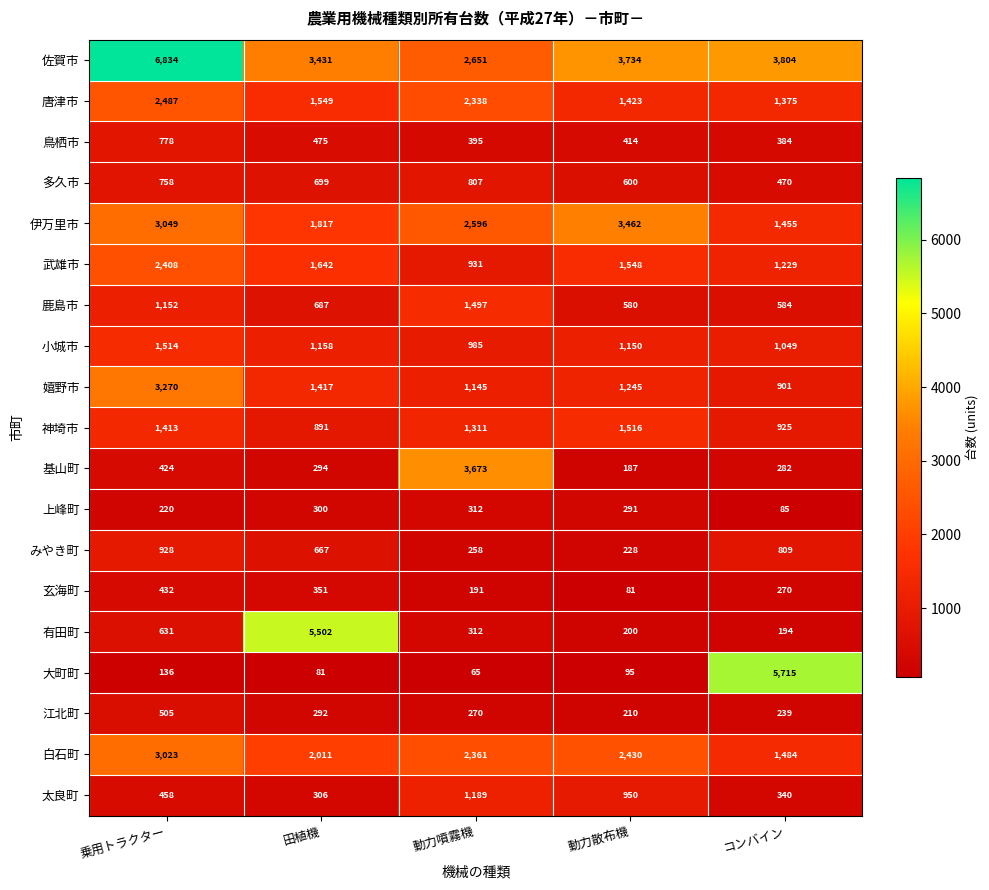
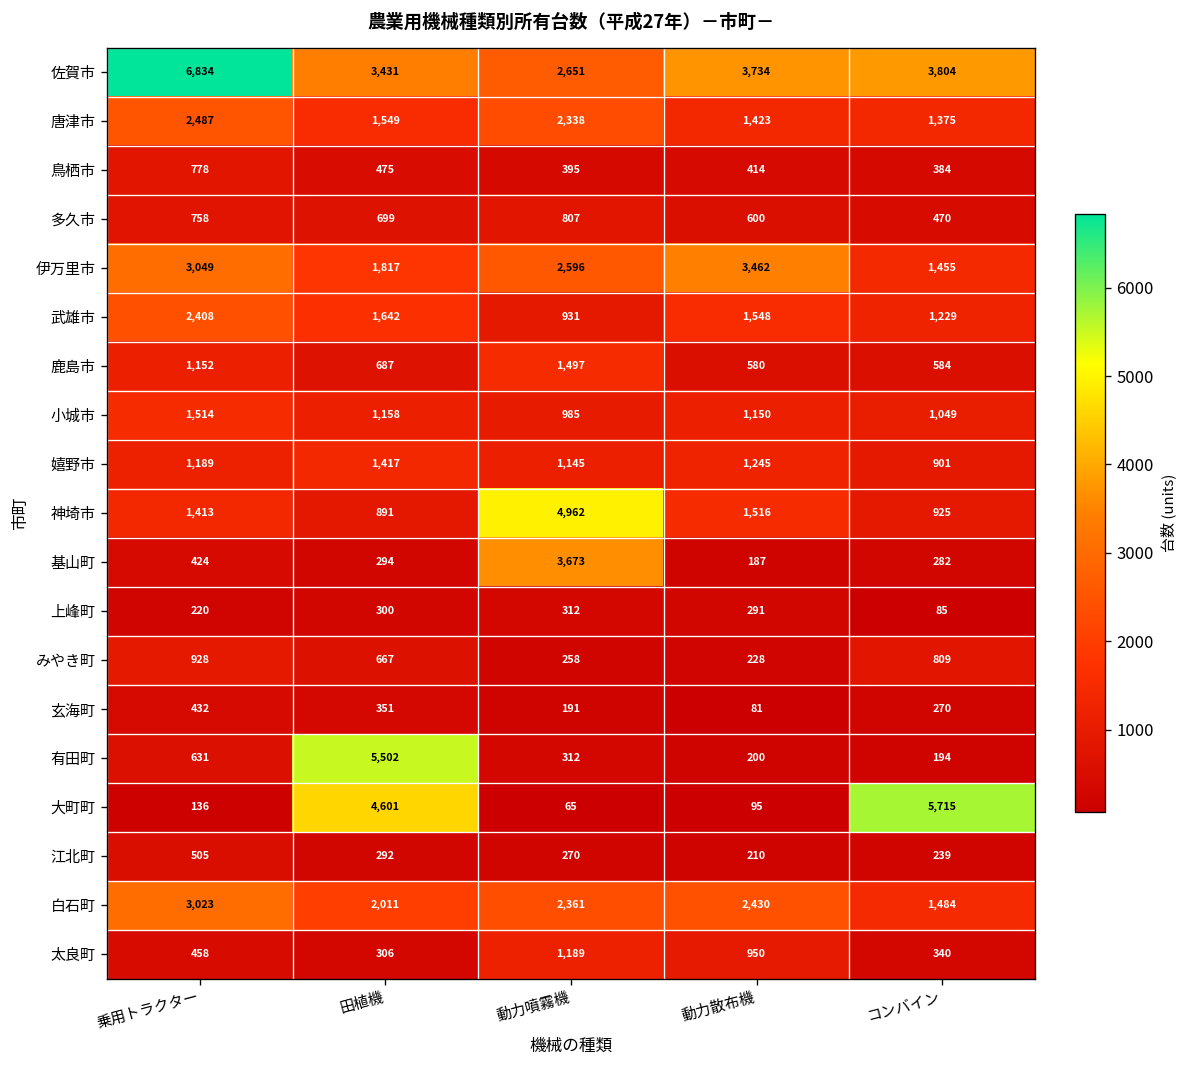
嬉野市, 乗用トラクター: 3,270 -> 1,189
神埼市, 動力噴霧機: 1,311 -> 4,962
大町町, 田植機: 81 -> 4,601
